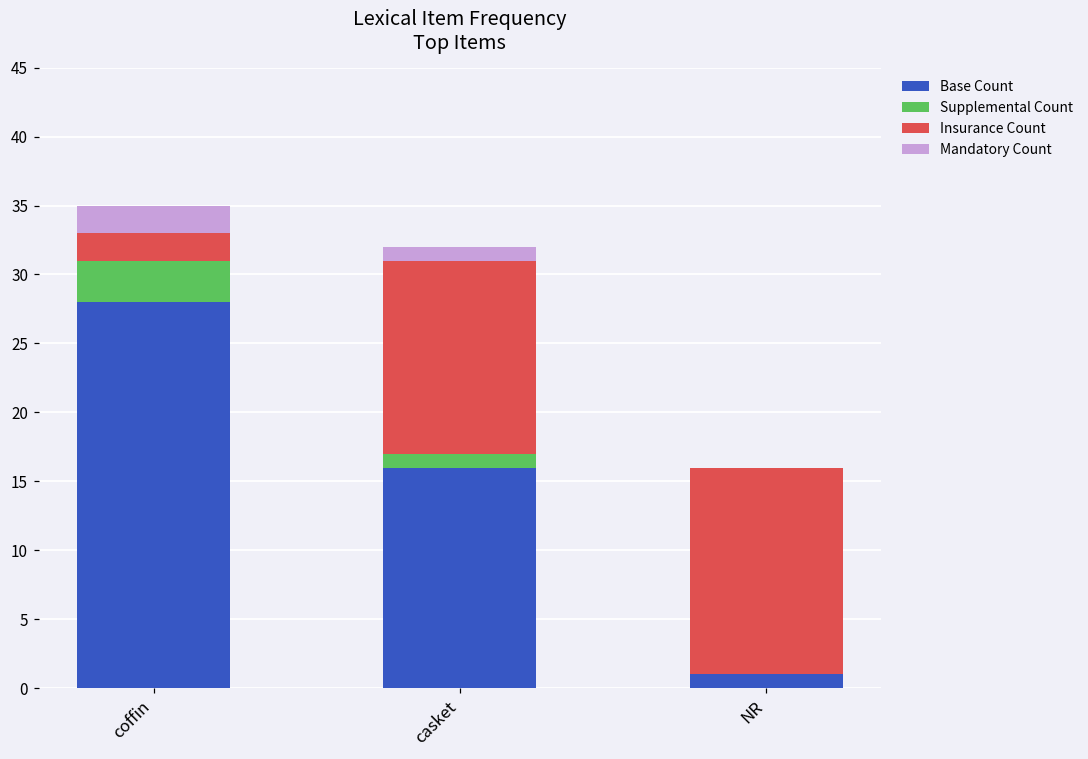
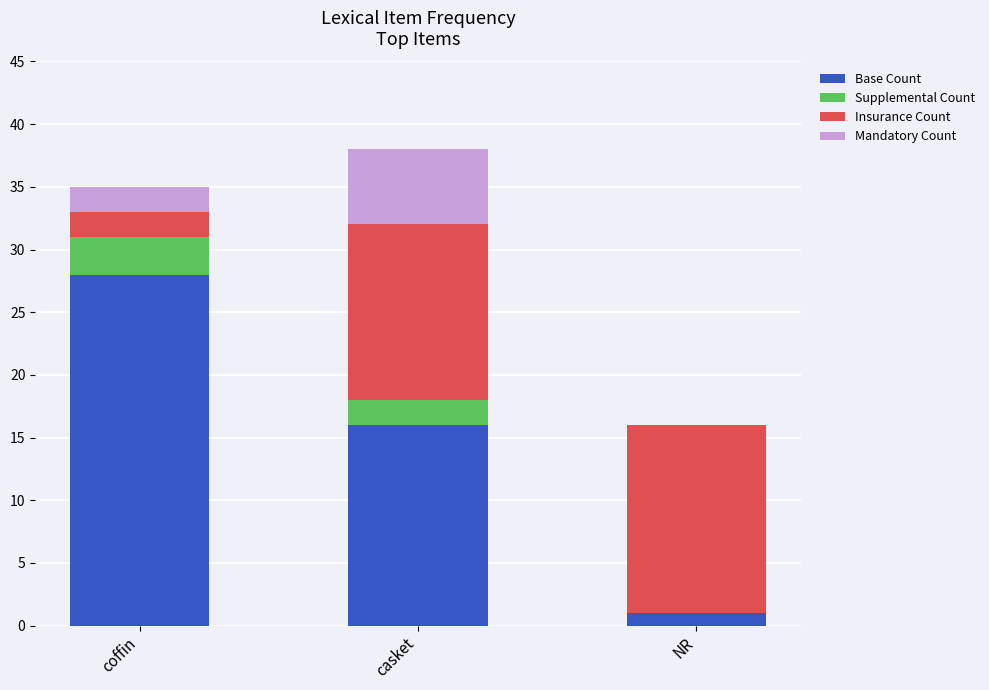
Supplemental Count, casket: 1 -> 2
Mandatory Count, casket: 1 -> 6
